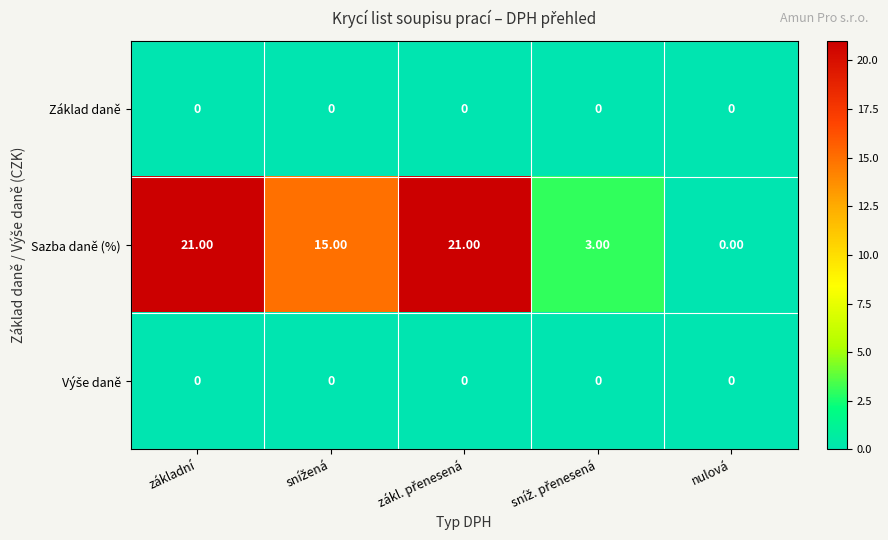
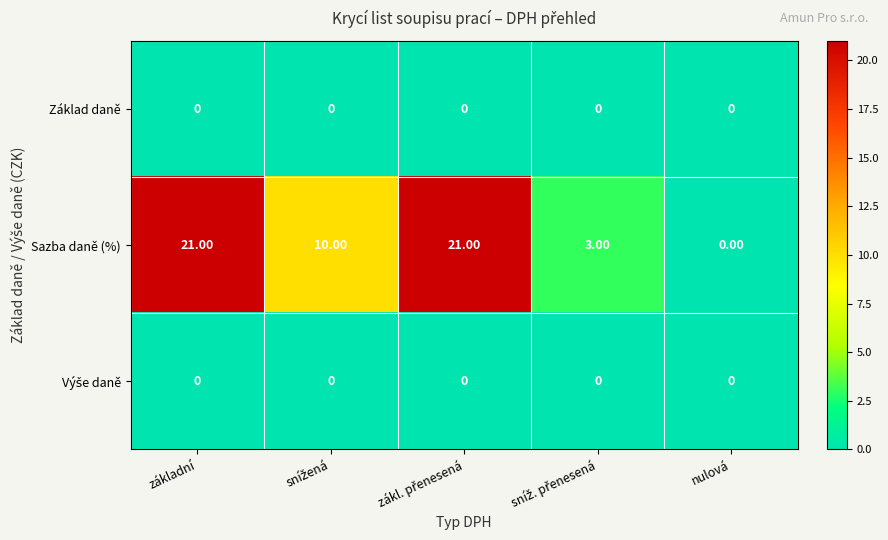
Sazba daně (%), snížená: 15.00 -> 10.00
